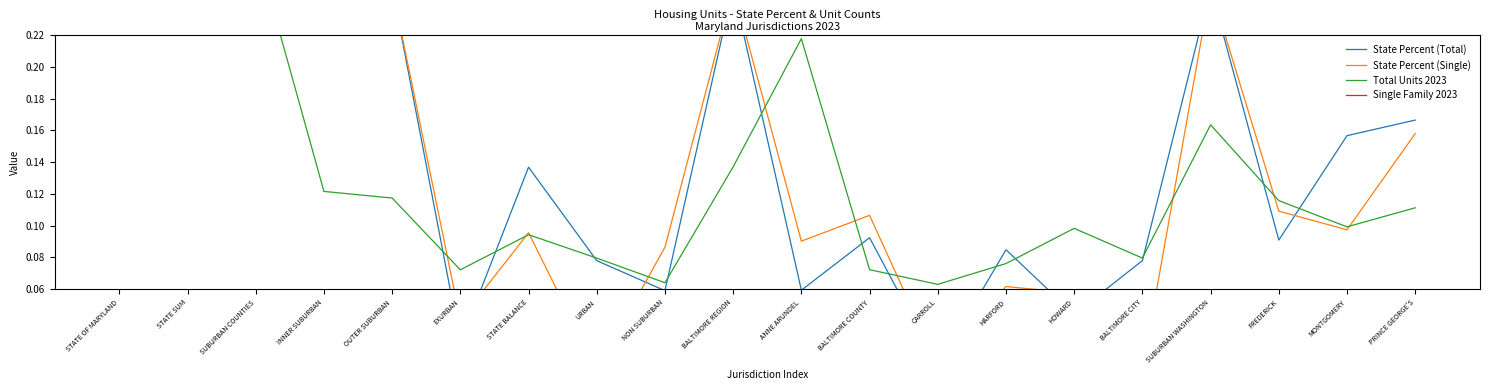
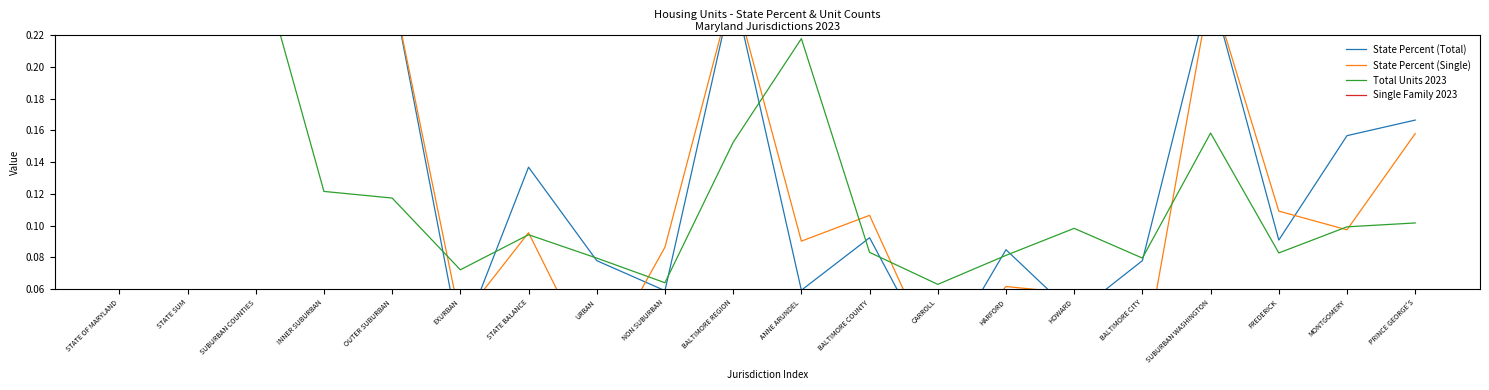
Total Units 2023, BALTIMORE REGION: 0.137 -> 0.152
Total Units 2023, BALTIMORE COUNTY: 0.072 -> 0.083
Total Units 2023, HARFORD: 0.076 -> 0.081
Total Units 2023, SUBURBAN WASHINGTON: 0.163 -> 0.158
Total Units 2023, FREDERICK: 0.116 -> 0.083
Total Units 2023, PRINCE GEORGE'S: 0.111 -> 0.102
